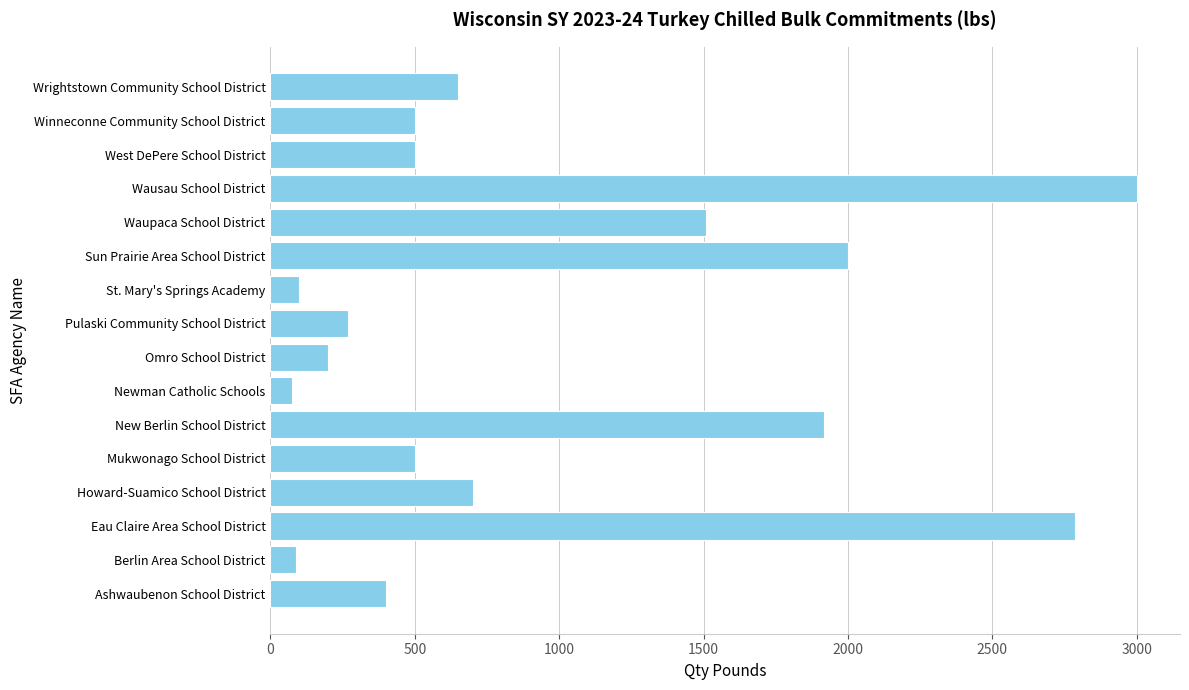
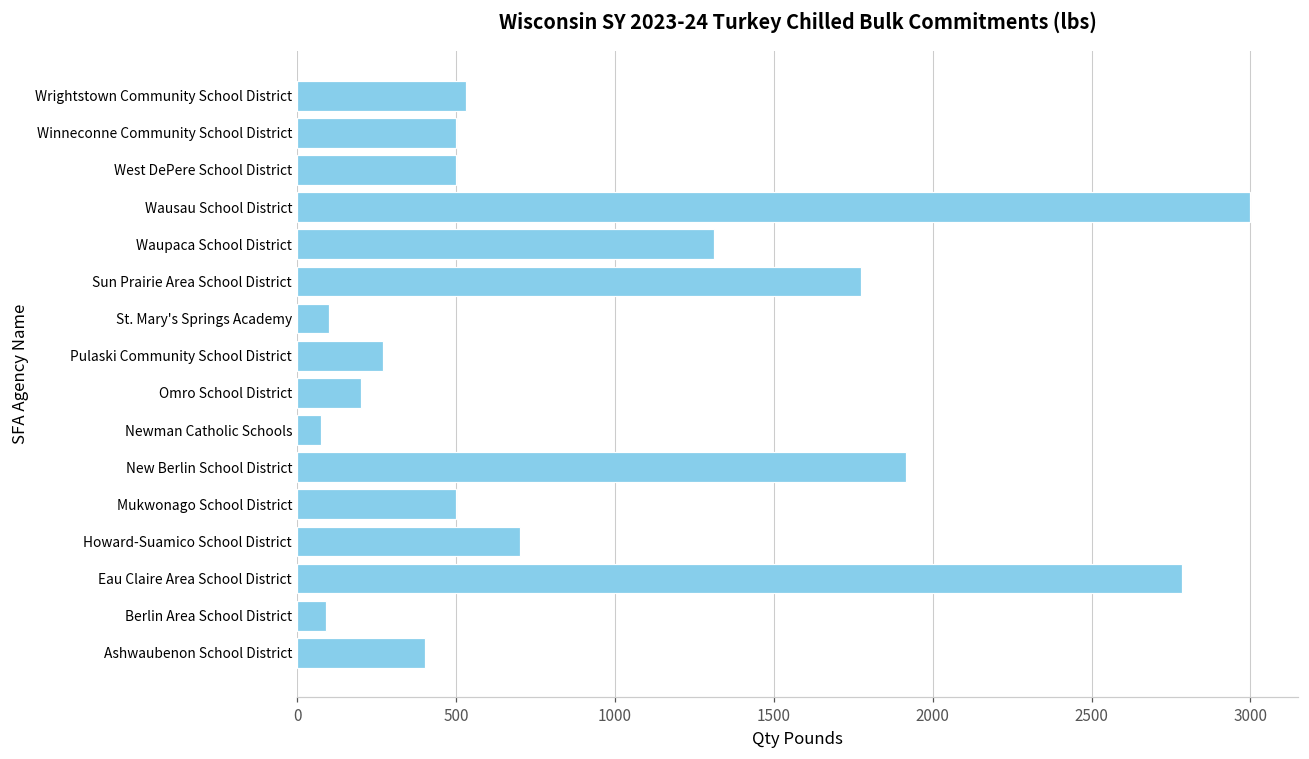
Wrightstown Community School District: 650 -> 530
Waupaca School District: 1510 -> 1310
Sun Prairie Area School District: 2000 -> 1780
